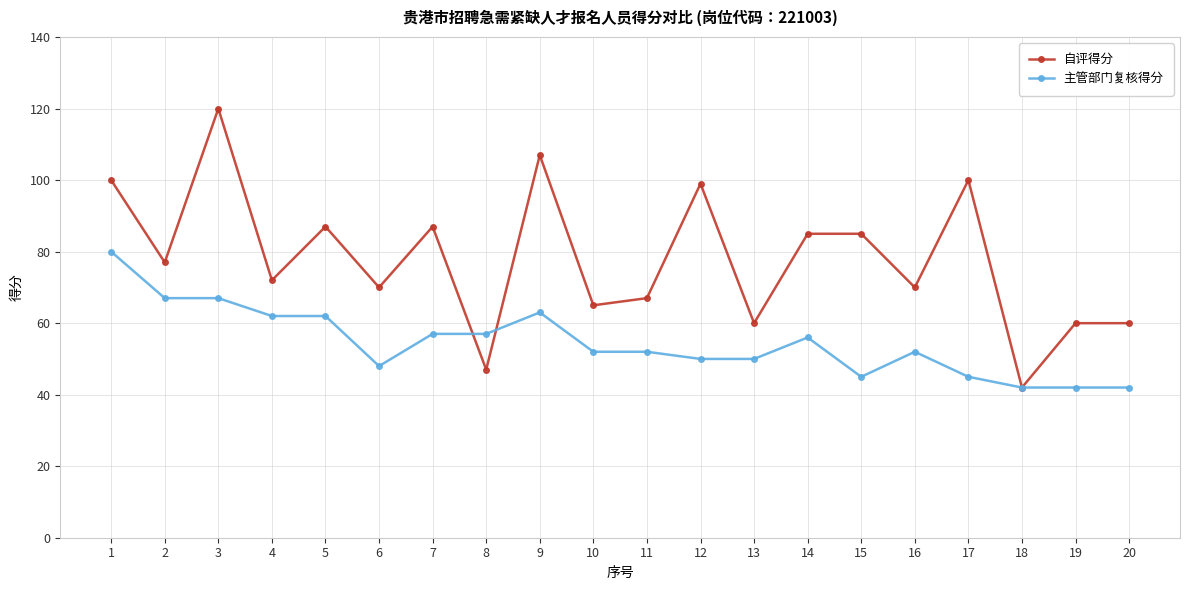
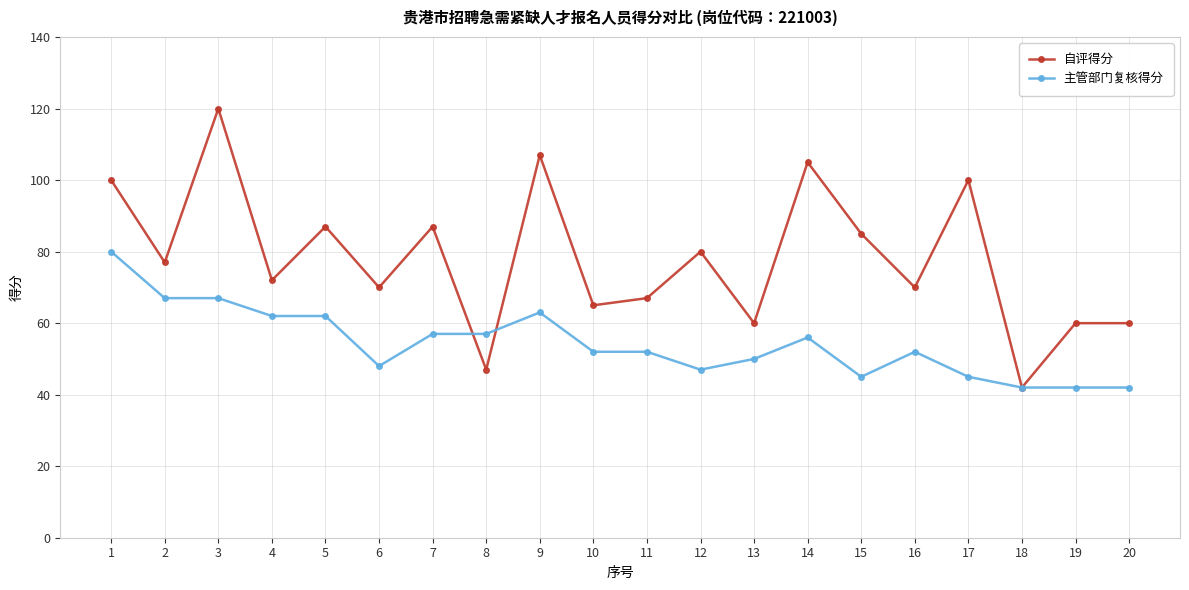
自评得分, 12: 99 -> 80
主管部门复核得分, 12: 50 -> 47
自评得分, 14: 85 -> 105
